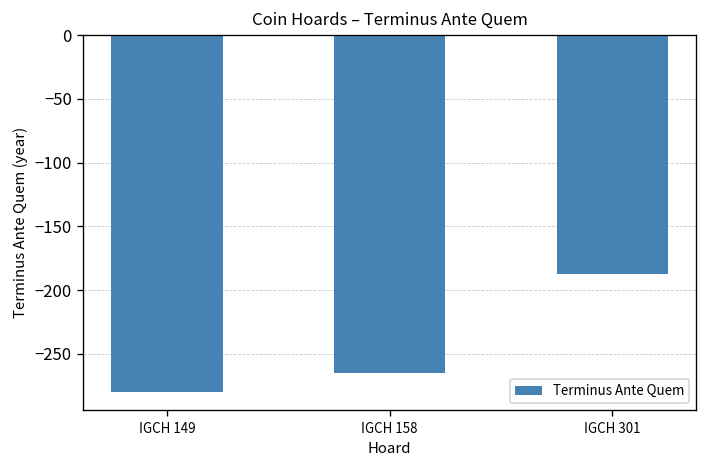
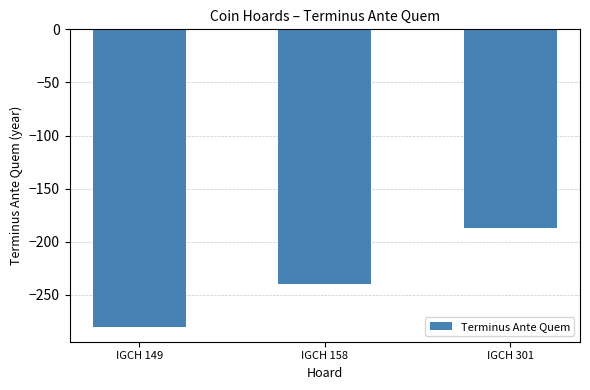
IGCH 158: -265 -> -240
